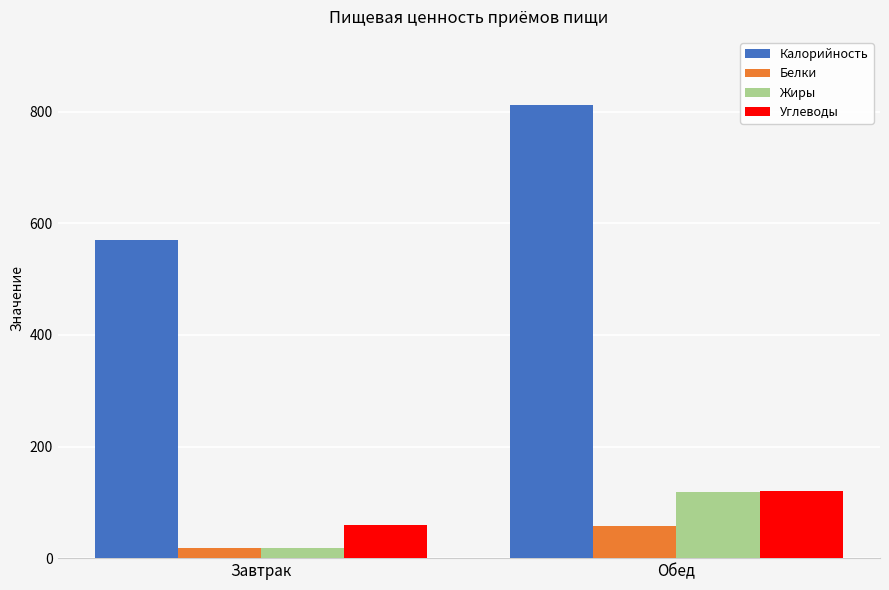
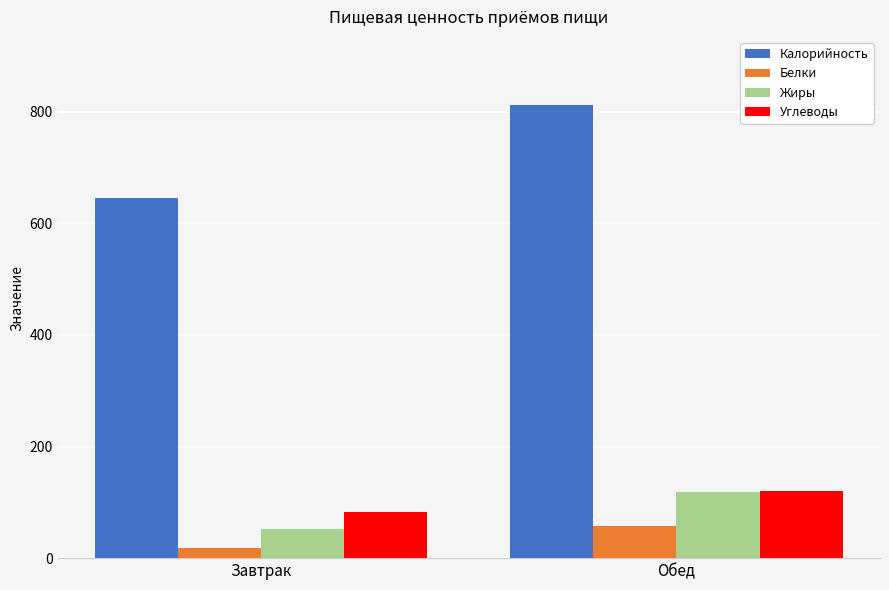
Калорийность, Завтрак: 570 -> 640
Жиры, Завтрак: 20 -> 50
Углеводы, Завтрак: 60 -> 80
